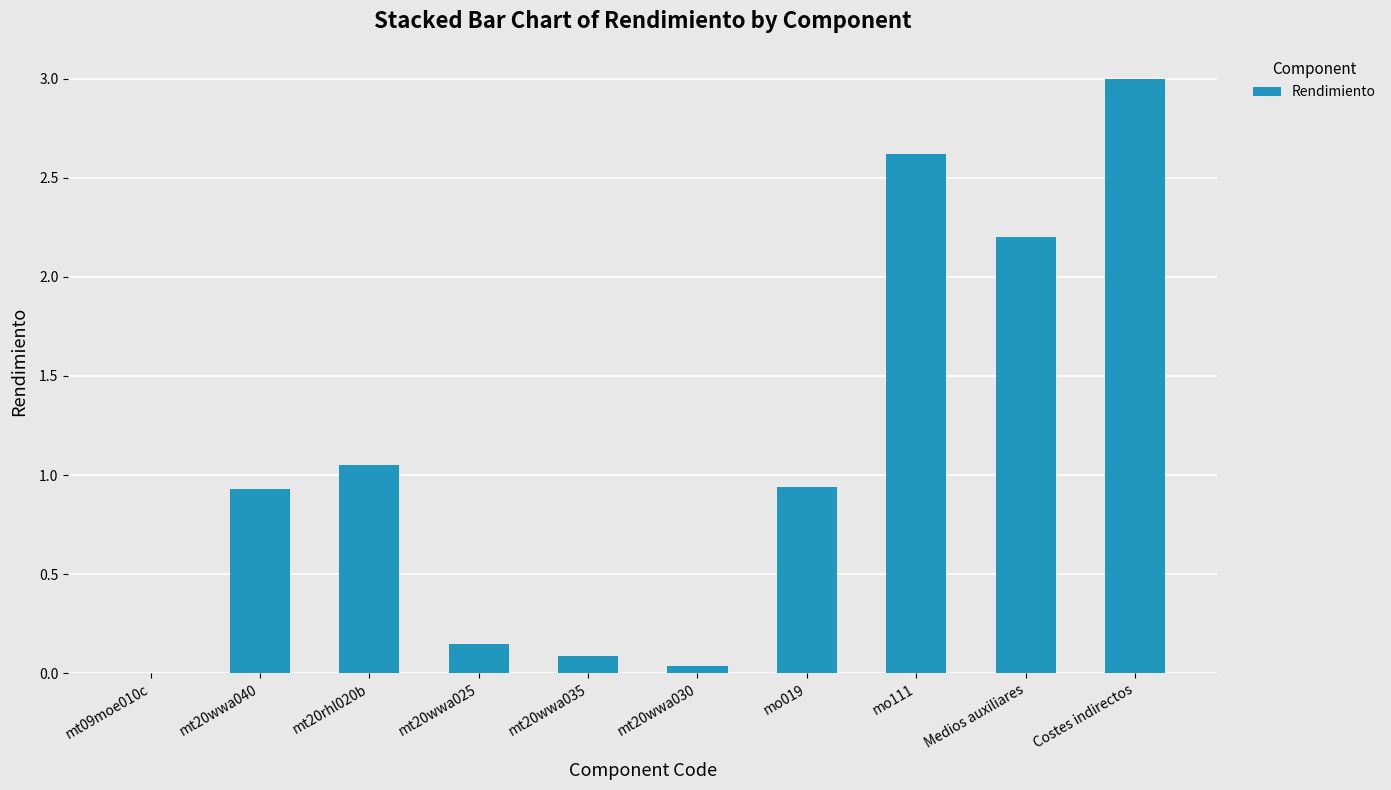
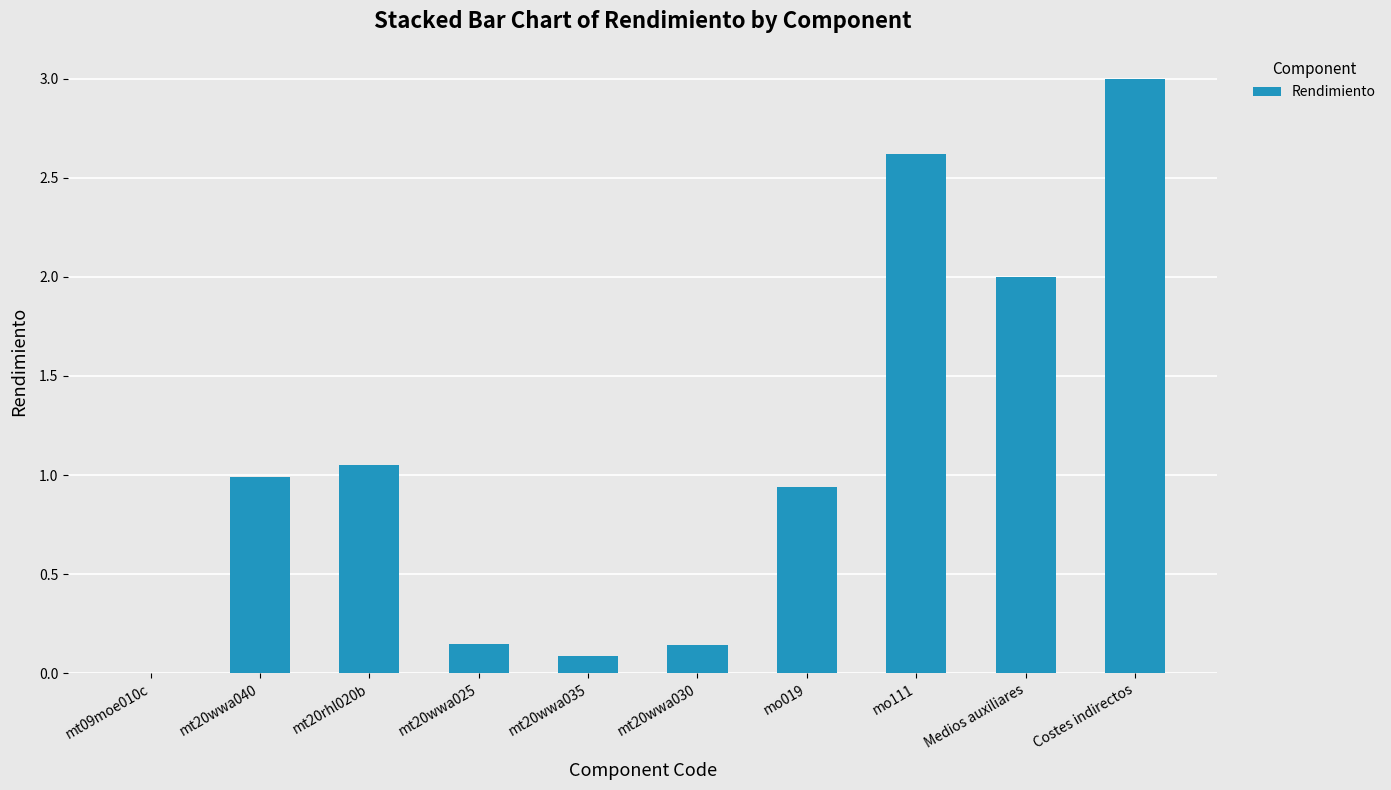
mt20wwa040: 0.93 -> 0.99
mt20wwa030: 0.04 -> 0.14
Medios auxiliares: 2.2 -> 2.0
